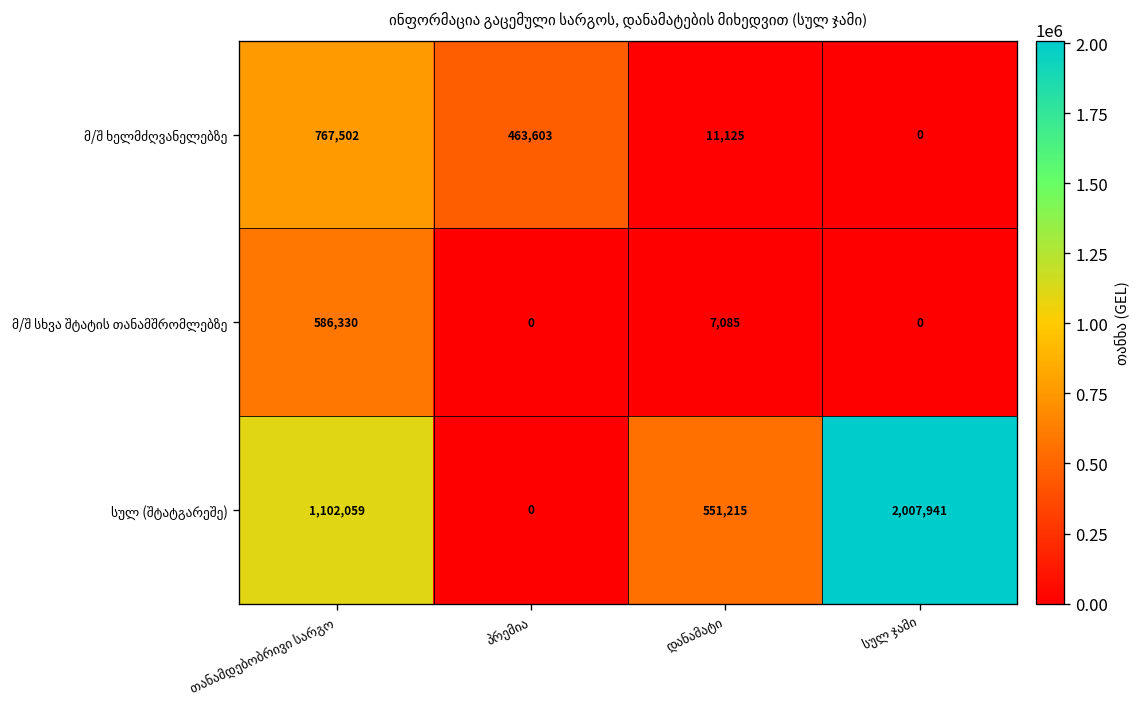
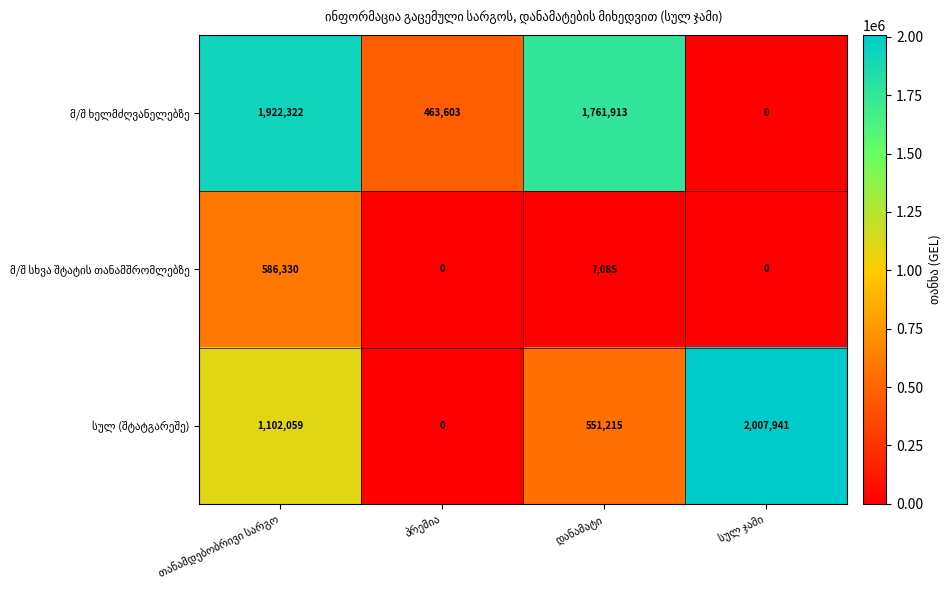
მ/შ ხელმძღვანელებზე, თანამდებობრივი სარგო: 767,502 -> 1,922,322
მ/შ ხელმძღვანელებზე, დანამატი: 11,125 -> 1,761,913
